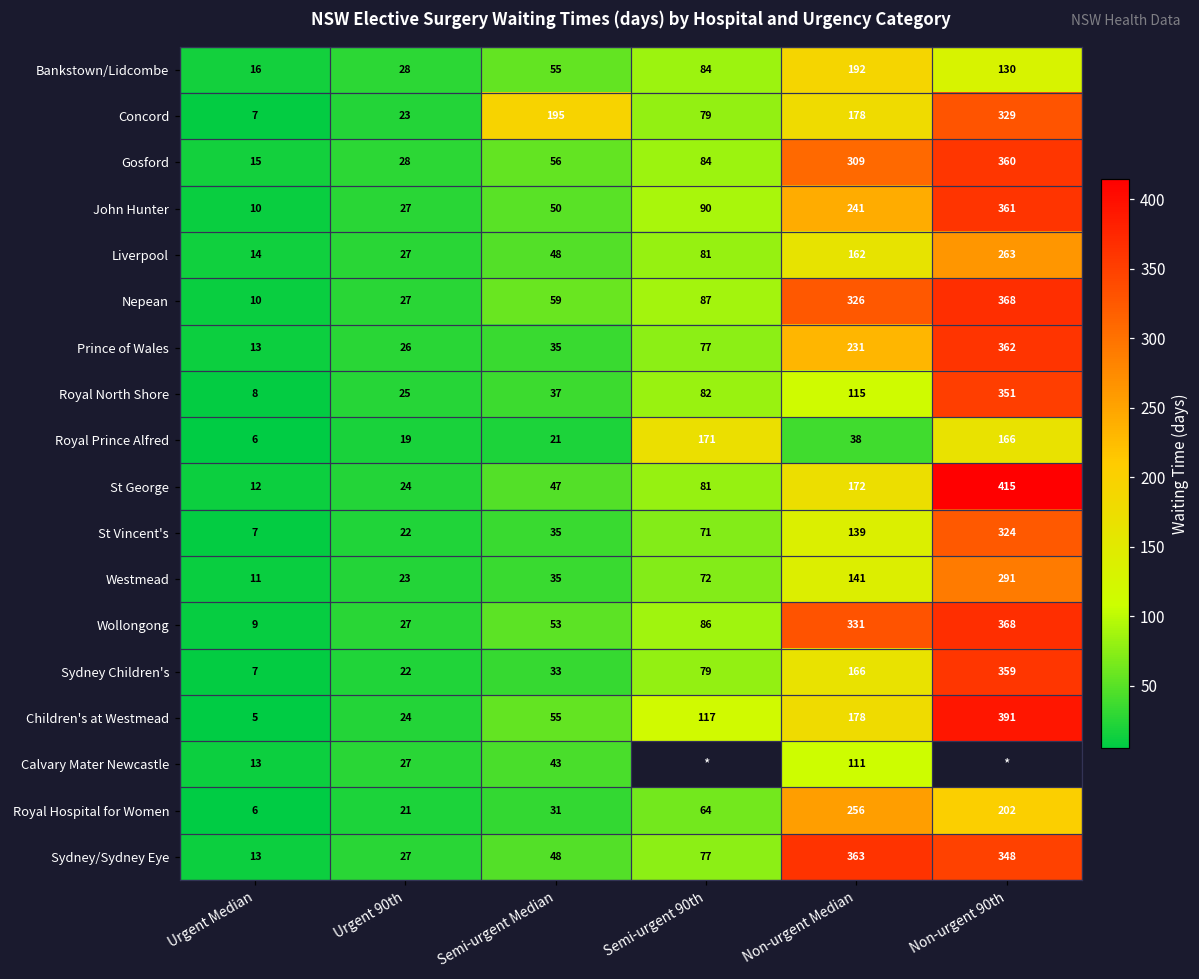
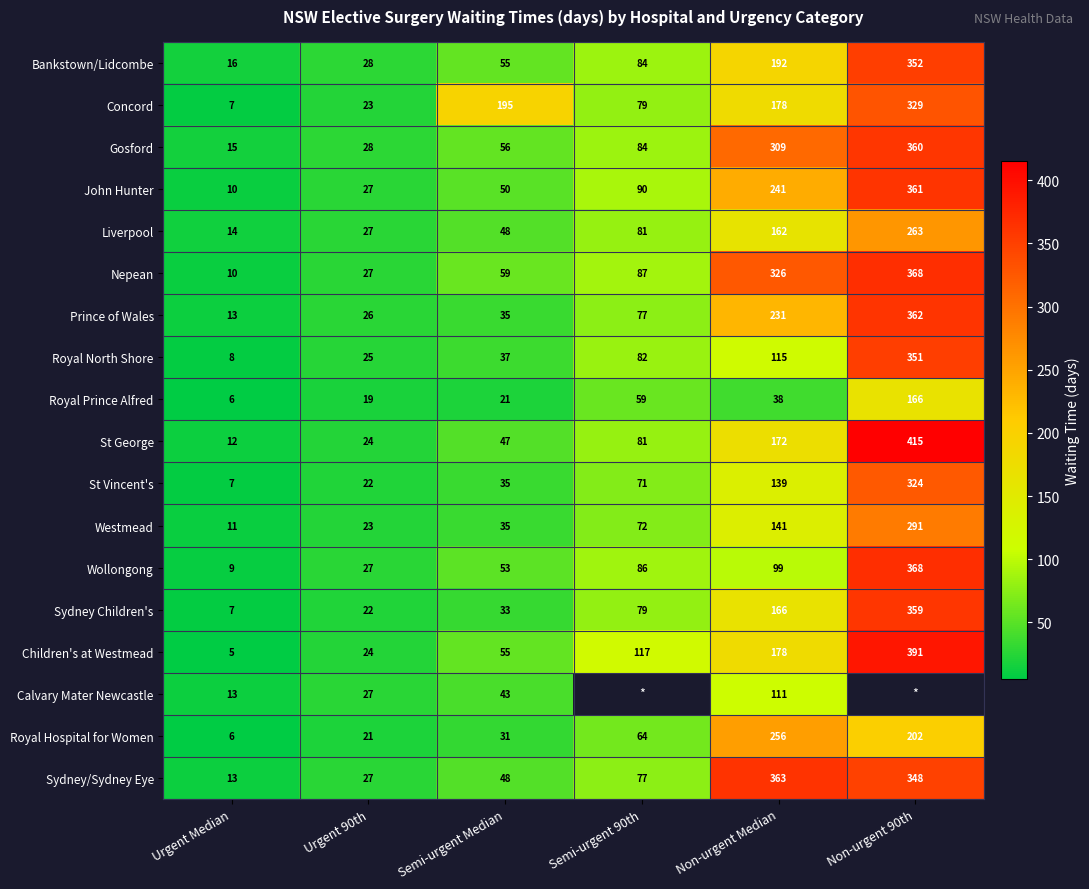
Bankstown/Lidcombe, Non-urgent 90th: 130 -> 352
Royal Prince Alfred, Semi-urgent 90th: 171 -> 59
Wollongong, Non-urgent Median: 331 -> 99
